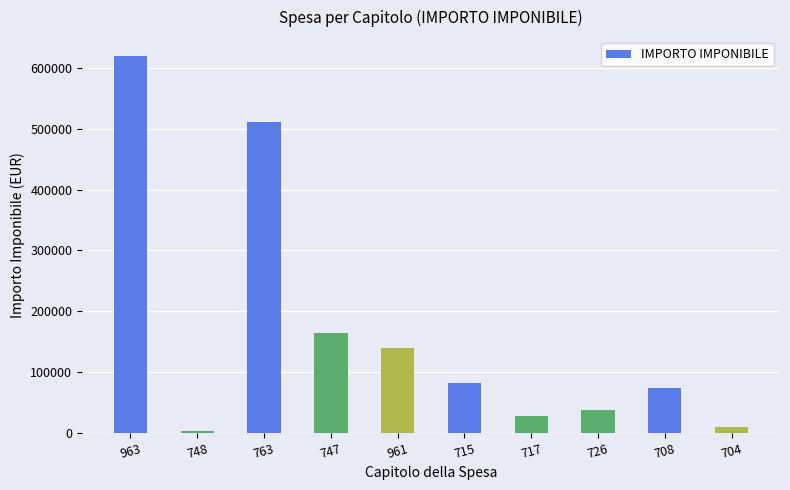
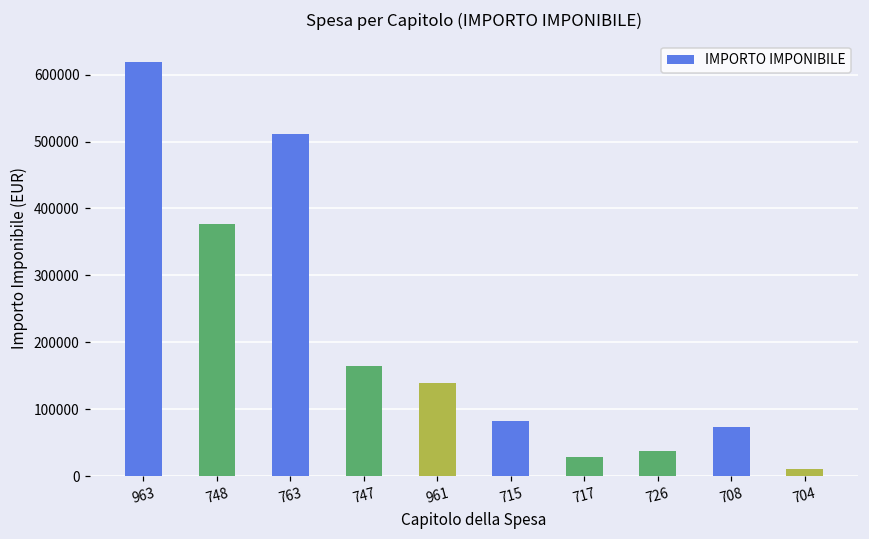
748: 0 -> 380000
